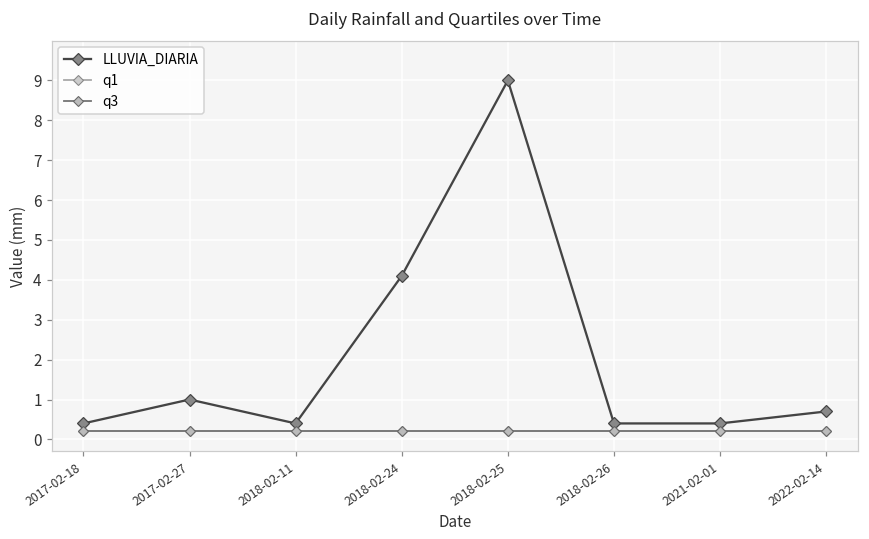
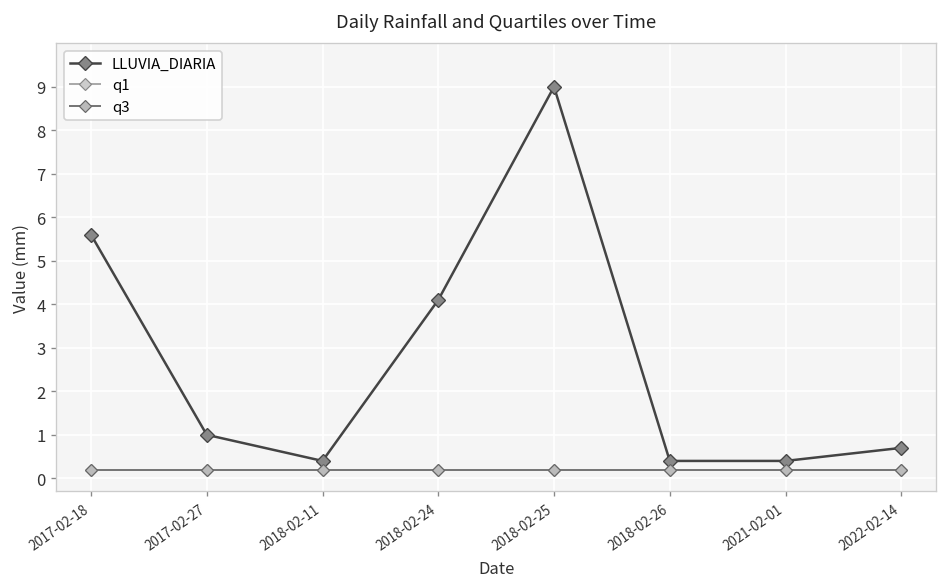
LLUVIA_DIARIA, 2017-02-18: 0.4 -> 5.6
